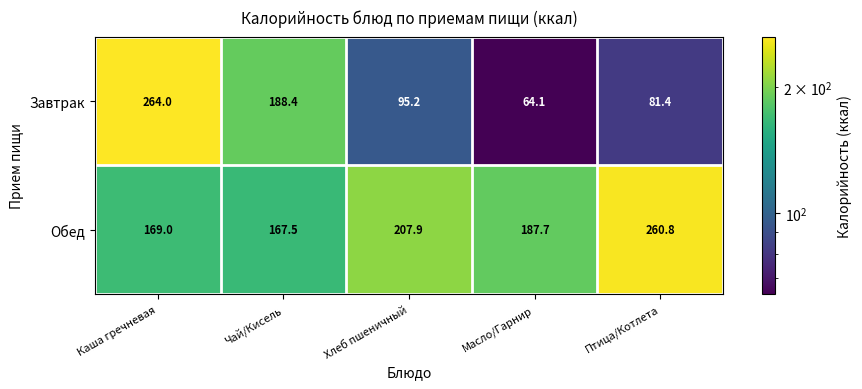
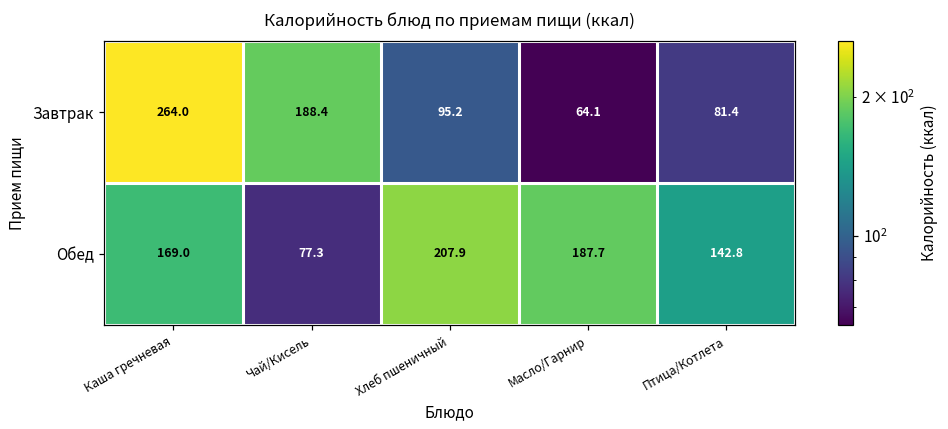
Обед, Чай/Кисель: 167.5 -> 77.3
Обед, Птица/Котлета: 260.8 -> 142.8
